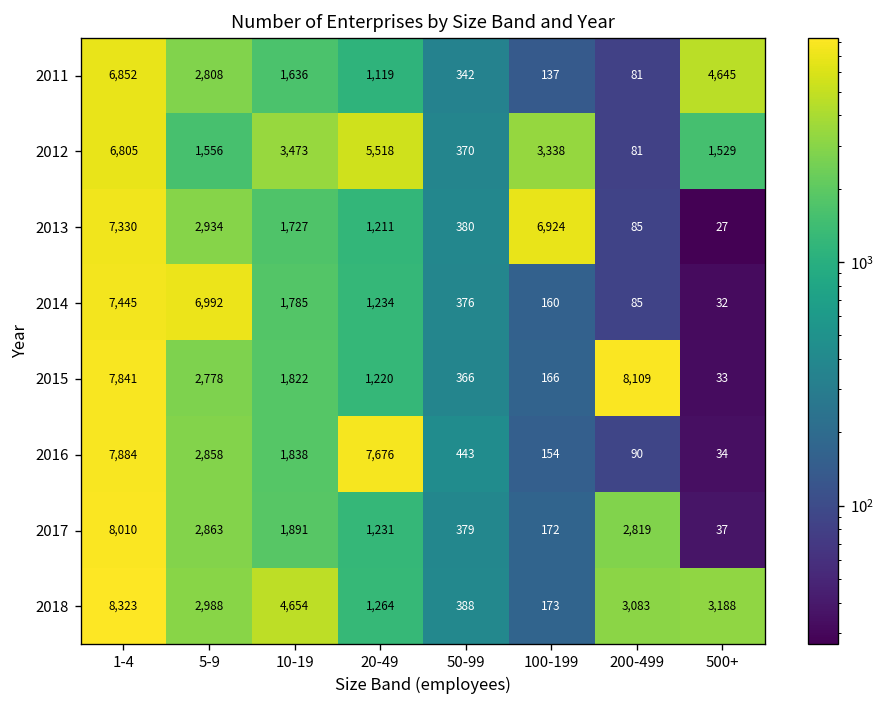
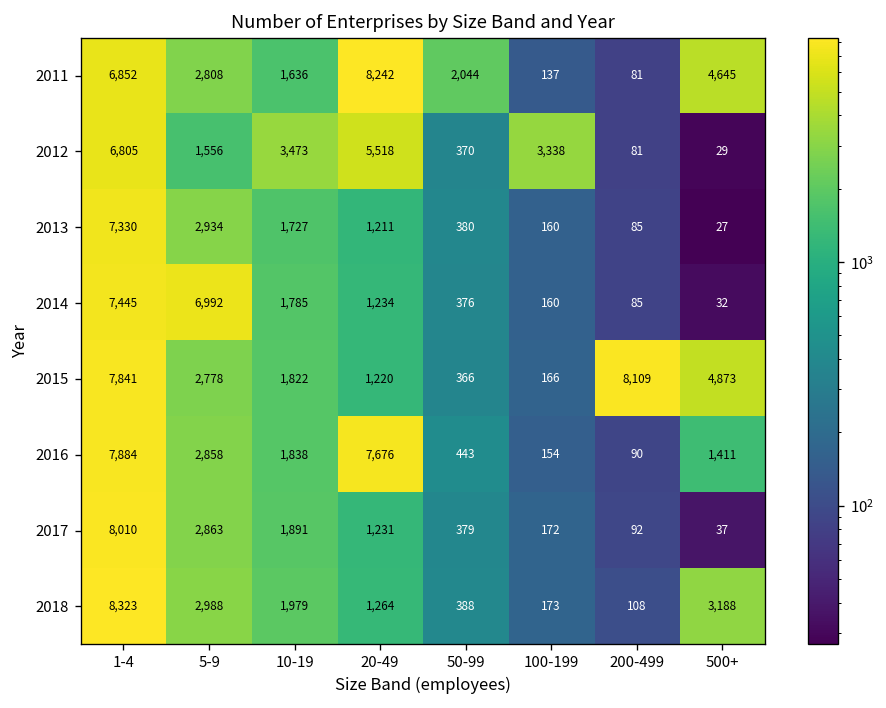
2011, 20-49: 1,119 -> 8,242
2011, 50-99: 342 -> 2,044
2012, 500+: 1,529 -> 29
2013, 100-199: 6,924 -> 160
2015, 500+: 33 -> 4,873
2016, 500+: 34 -> 1,411
2017, 200-499: 2,819 -> 92
2018, 10-19: 4,654 -> 1,979
2018, 200-499: 3,083 -> 108
